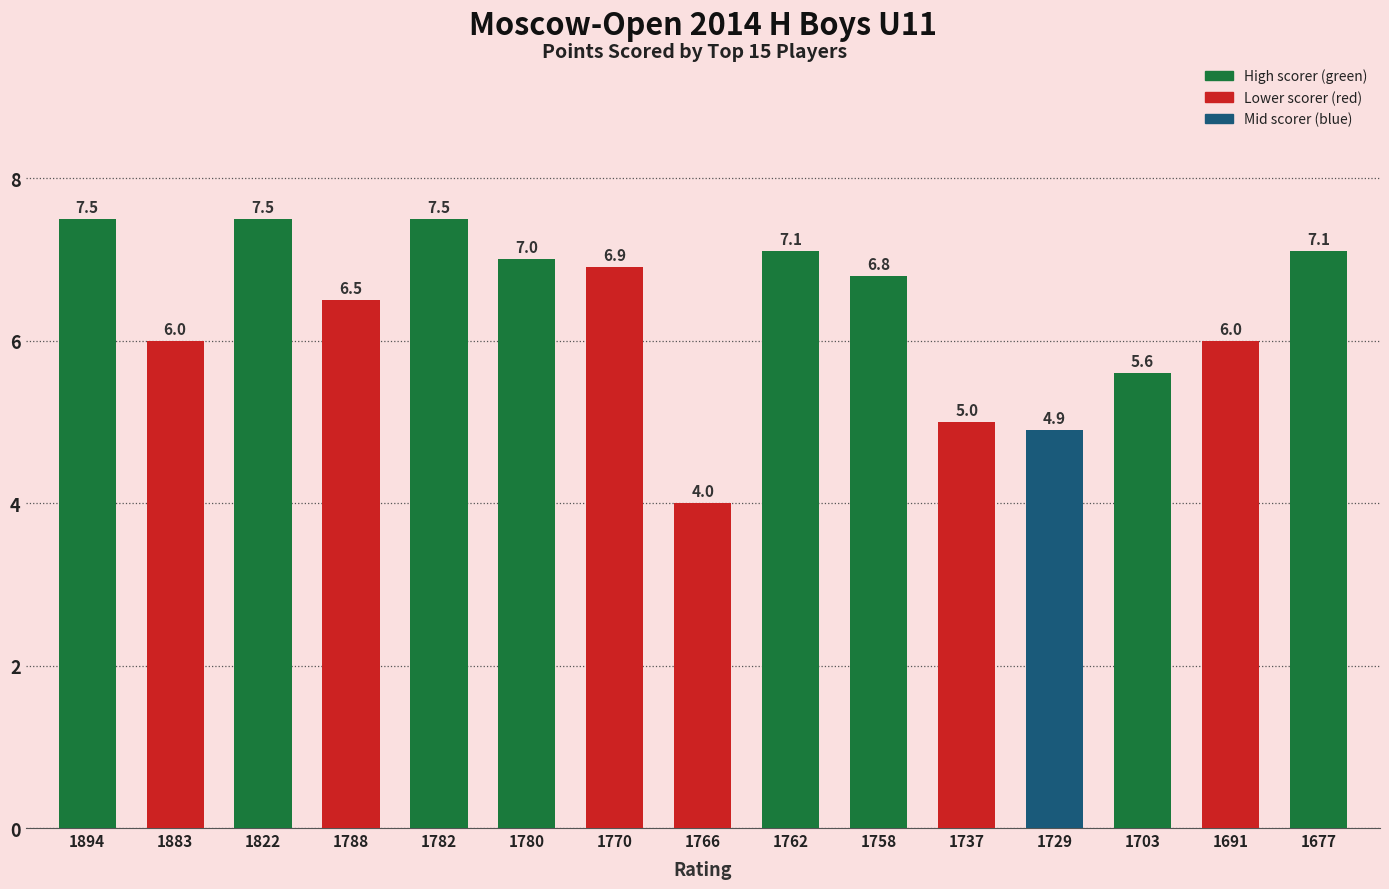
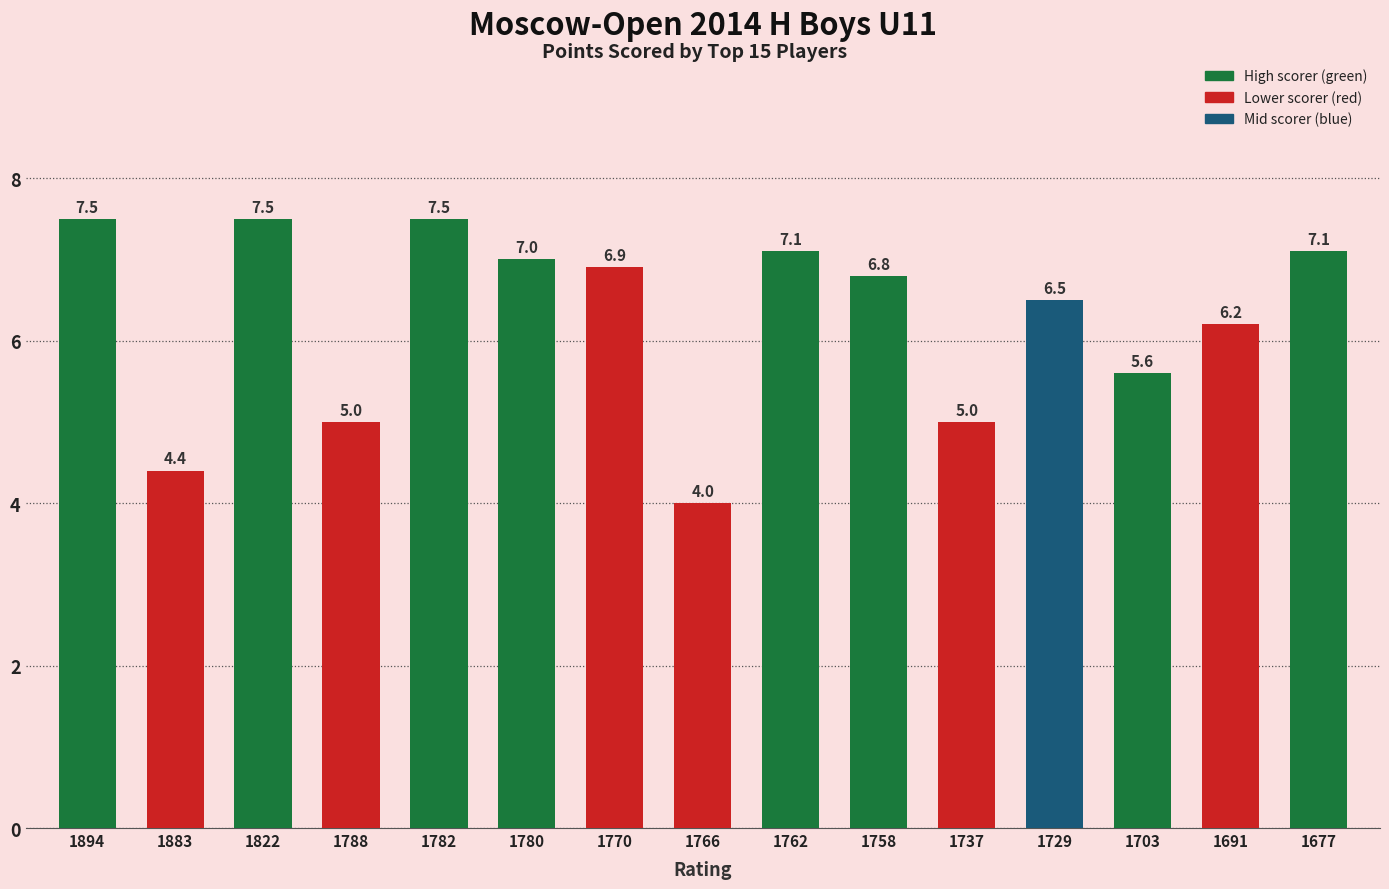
1883: 6.0 -> 4.4
1788: 6.5 -> 5.0
1729: 4.9 -> 6.5
1691: 6.0 -> 6.2
